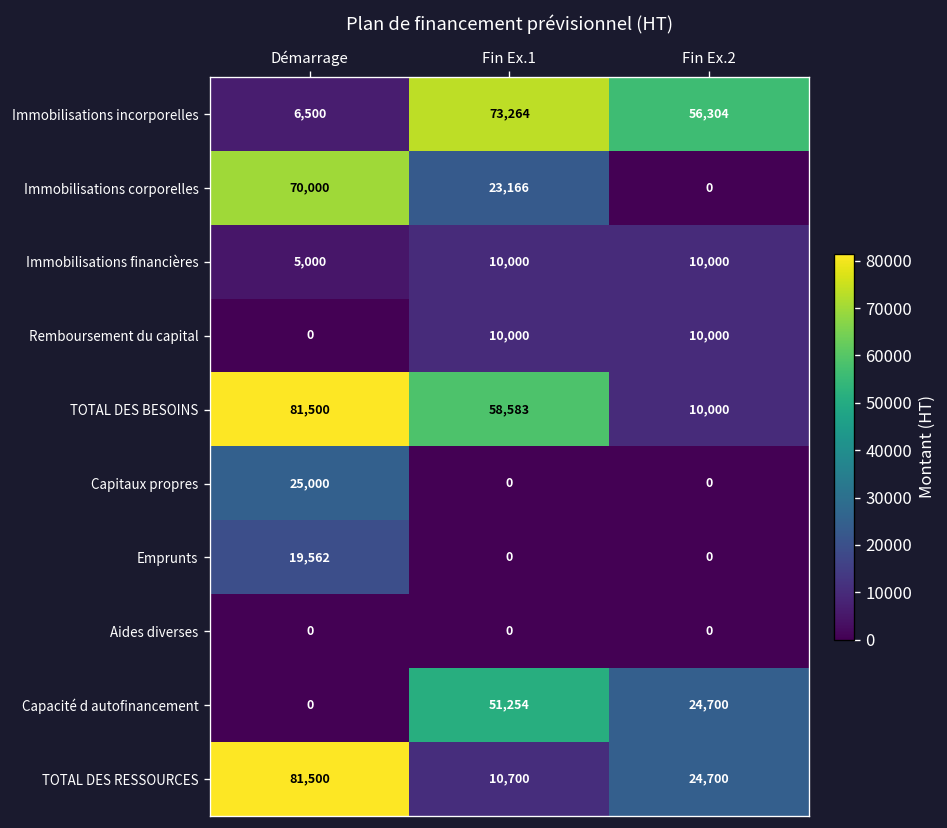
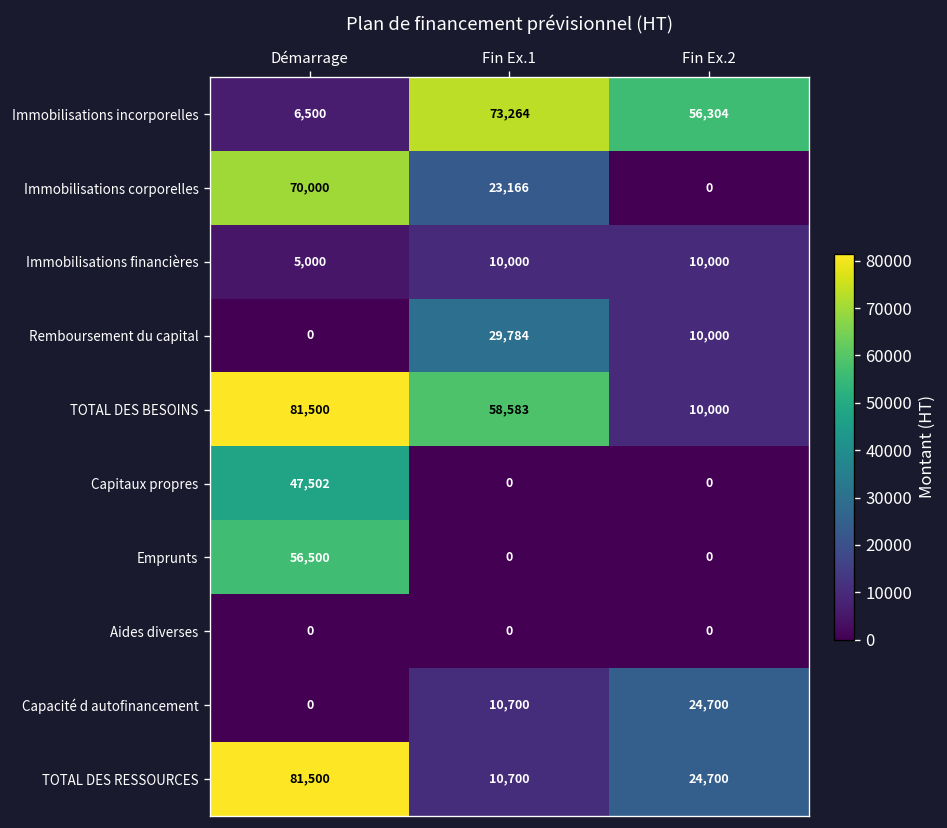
Remboursement du capital, Fin Ex.1: 10,000 -> 29,784
Capitaux propres, Démarrage: 25,000 -> 47,502
Emprunts, Démarrage: 19,562 -> 56,500
Capacité d autofinancement, Fin Ex.1: 51,254 -> 10,700
